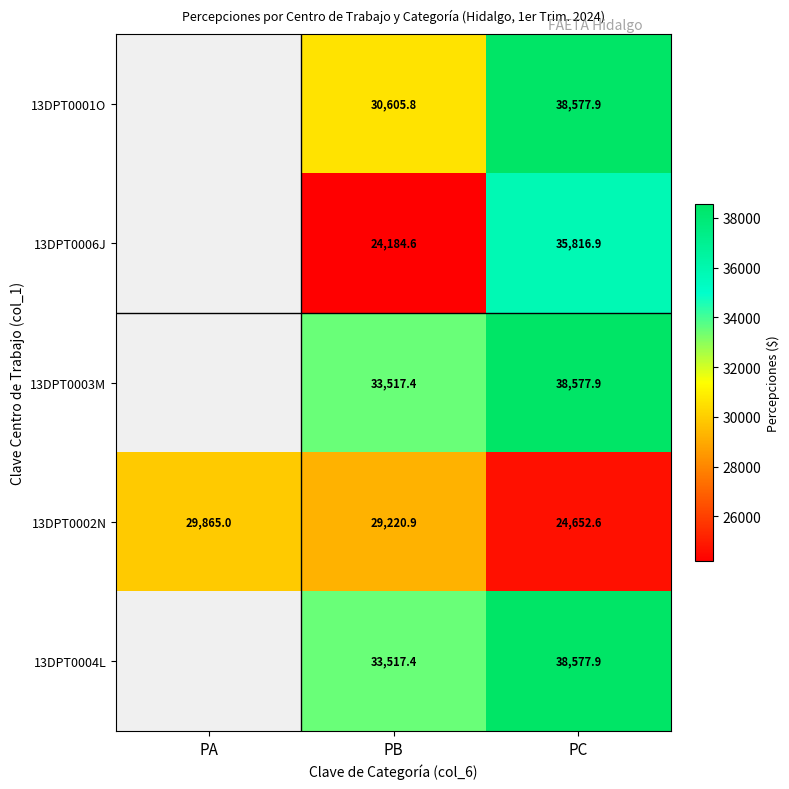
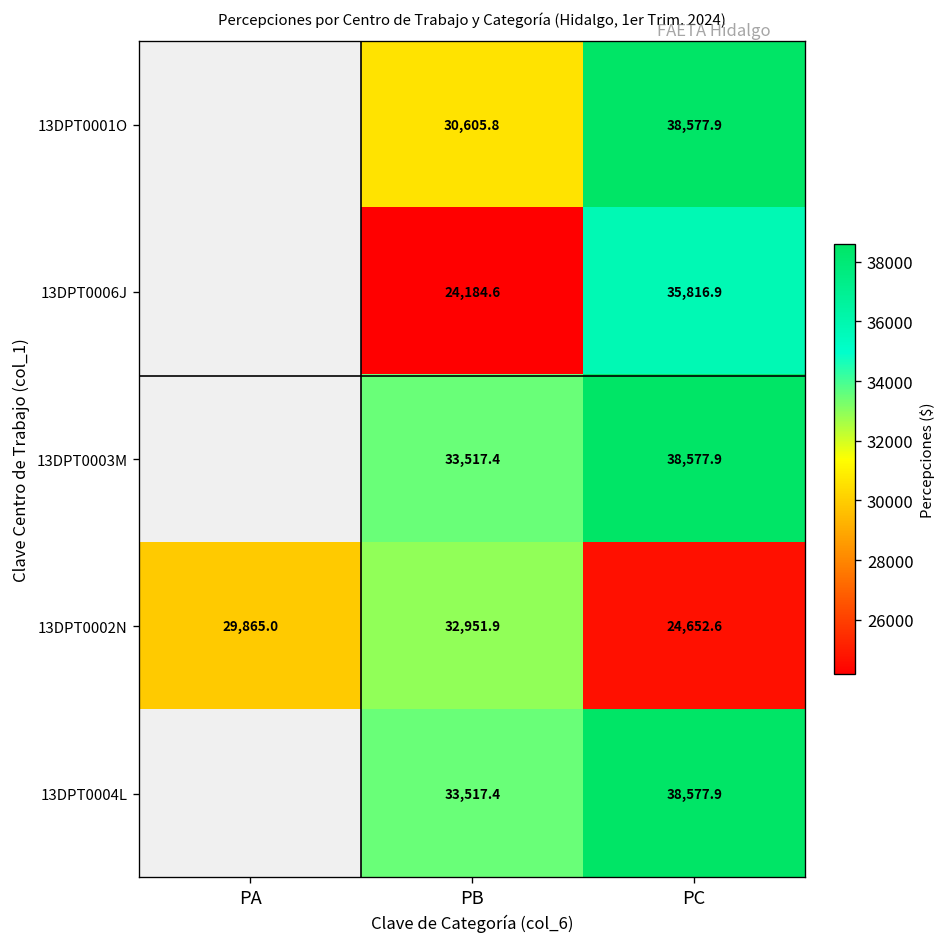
13DPT0002N, PB: 29,220.9 -> 32,951.9
